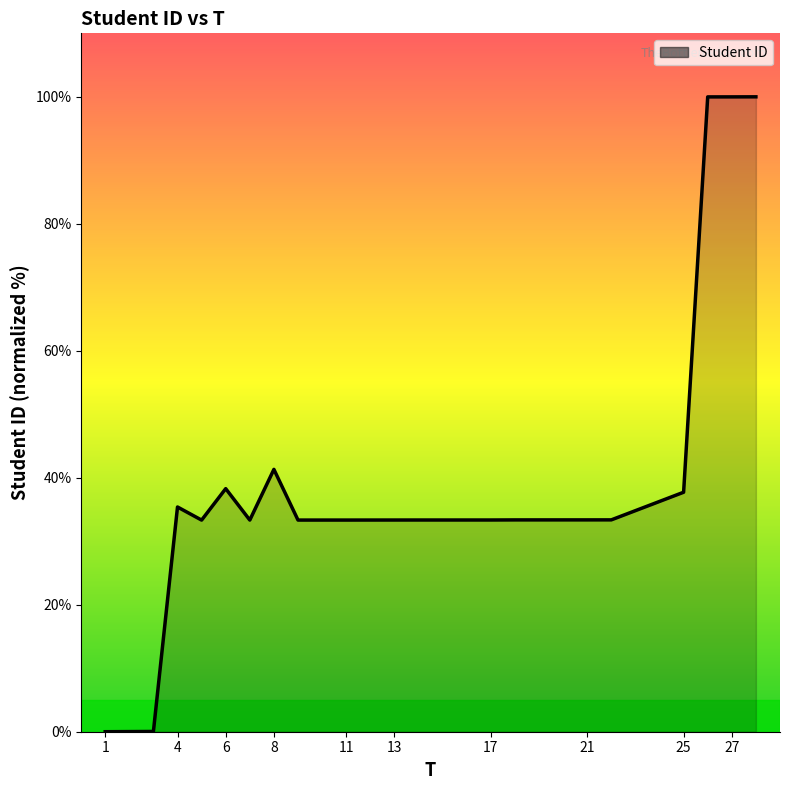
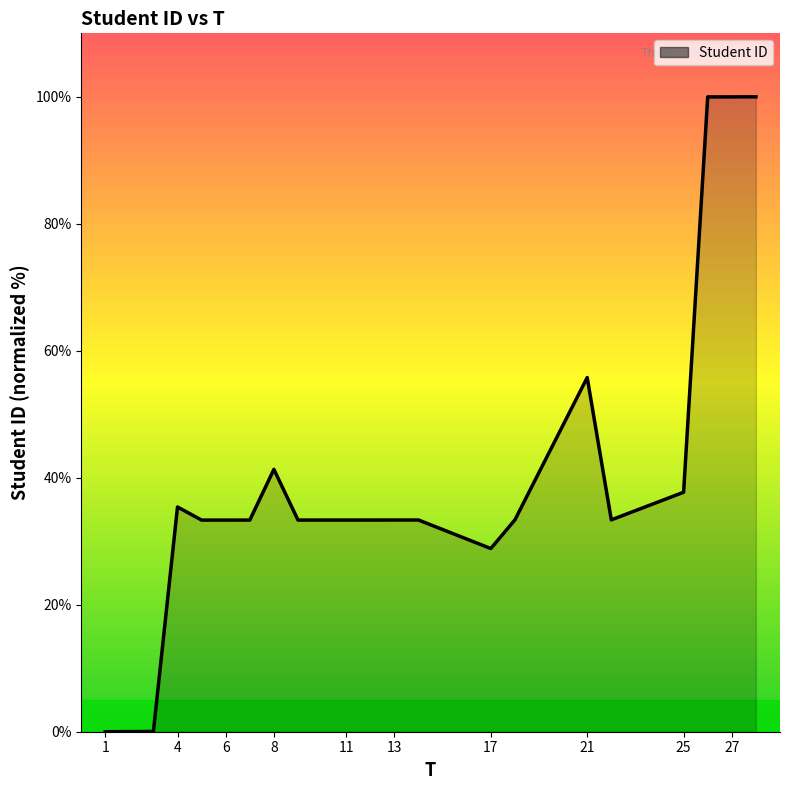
6: 38% -> 33%
17: 33% -> 29%
21: 33% -> 56%
